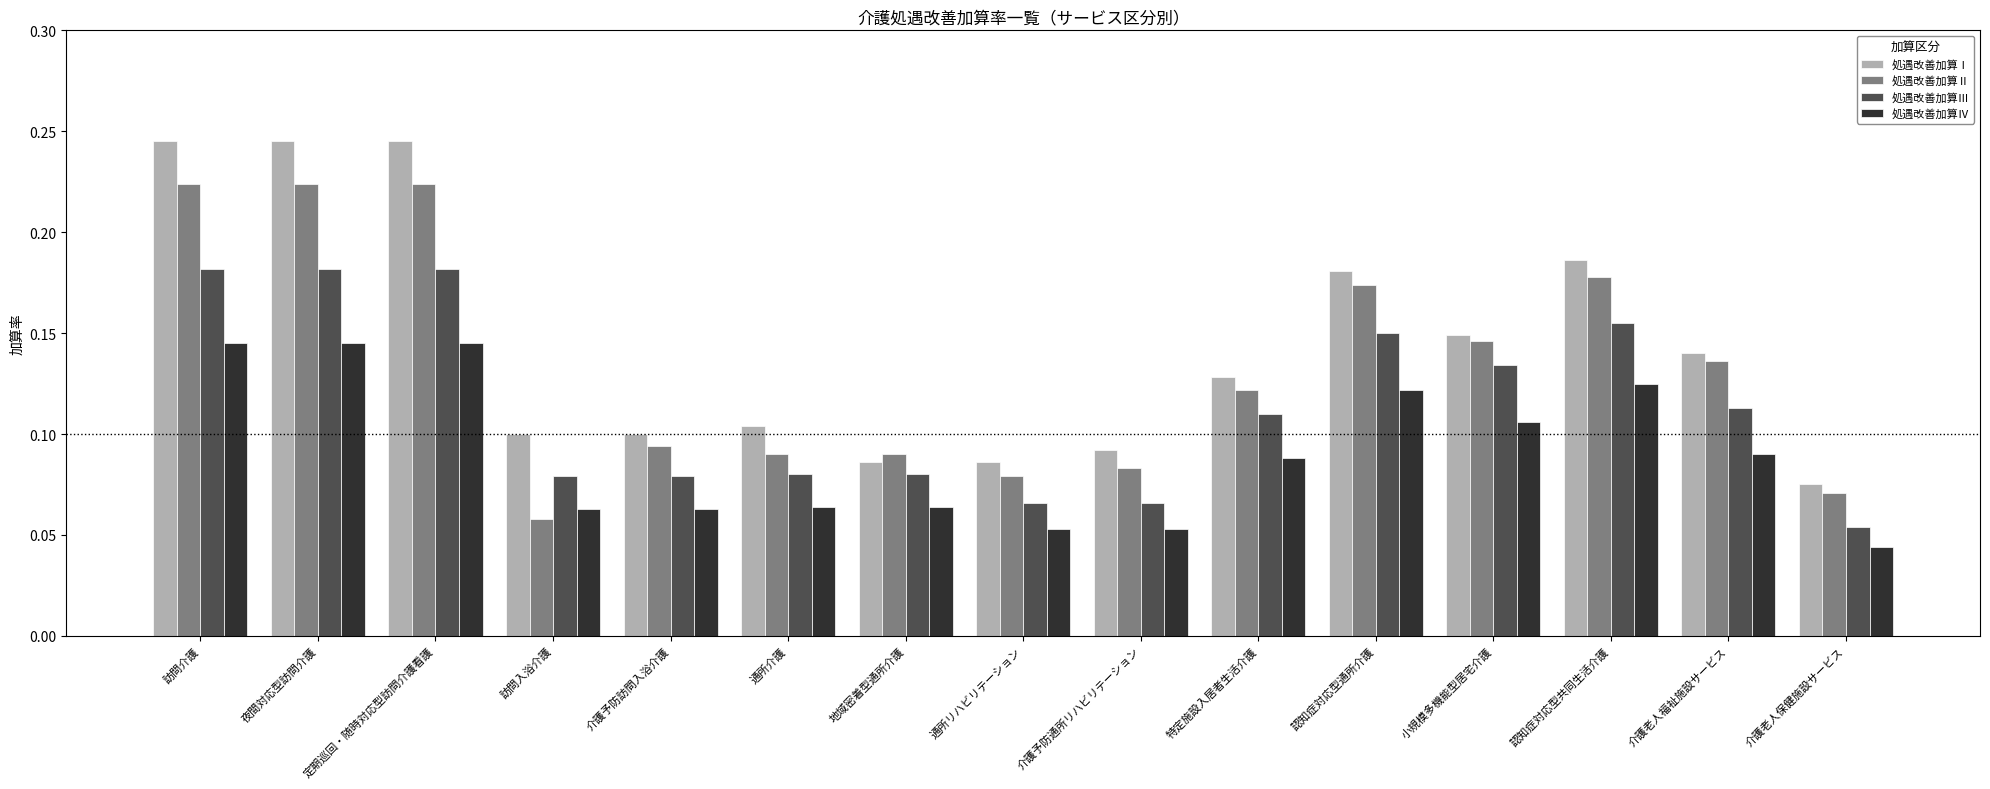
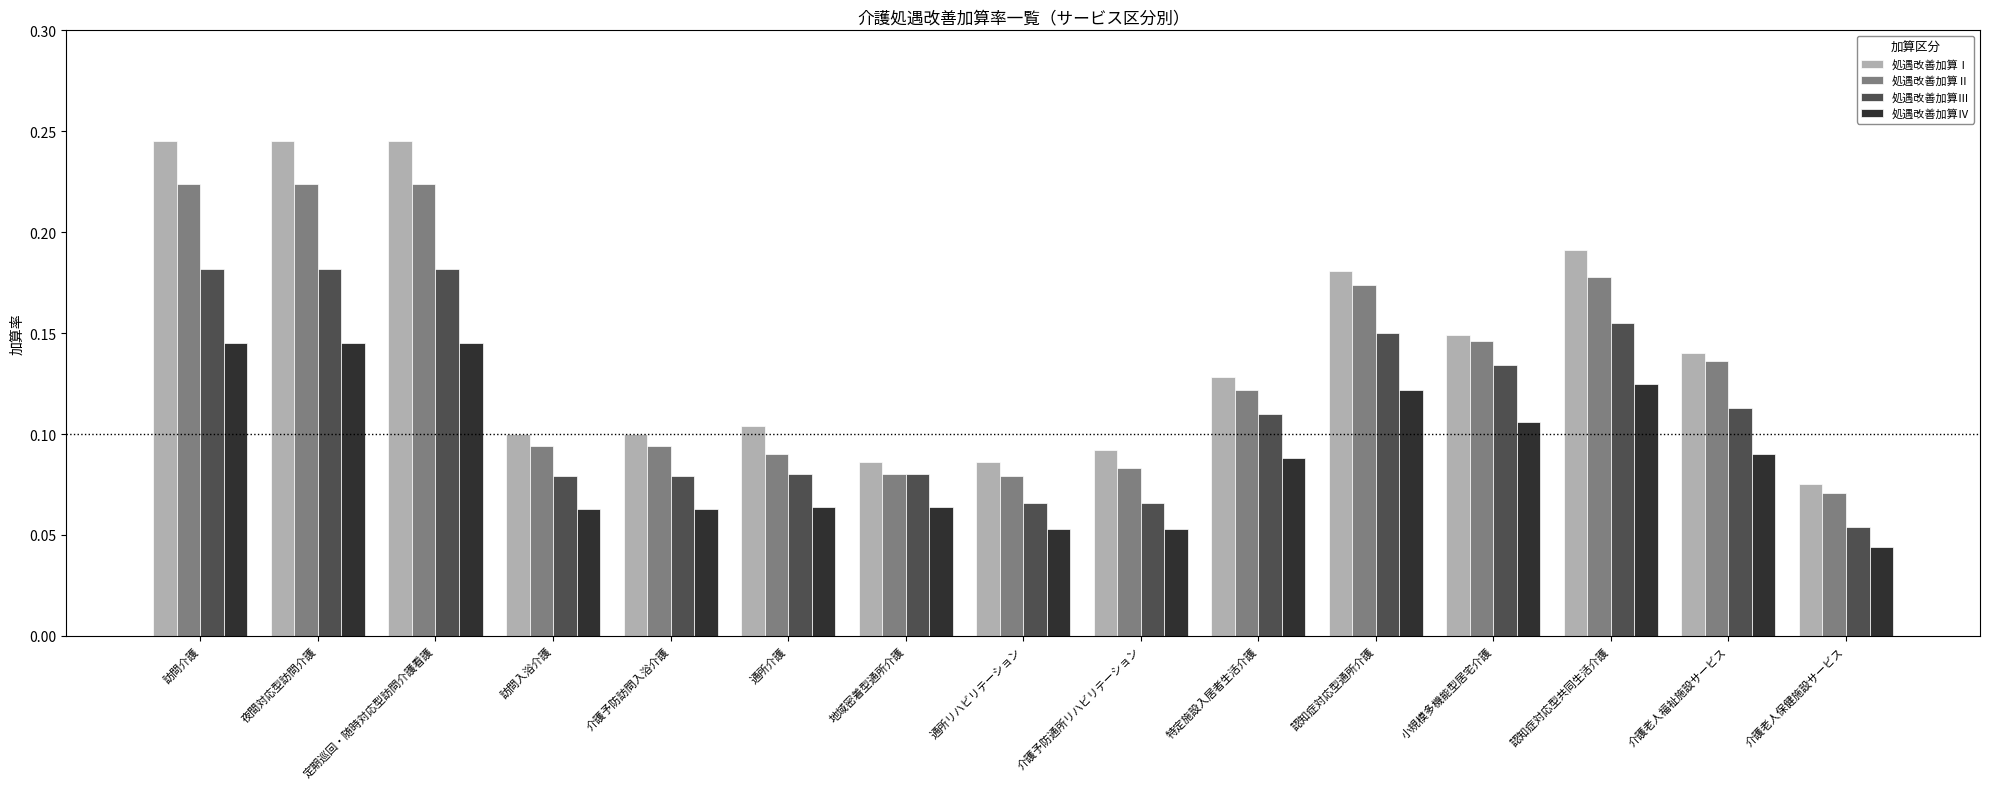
処遇改善加算Ⅱ, 訪問入浴介護: 0.058 -> 0.094
処遇改善加算Ⅱ, 地域密着型通所介護: 0.09 -> 0.08
処遇改善加算Ⅰ, 認知症対応型共同生活介護: 0.186 -> 0.191
